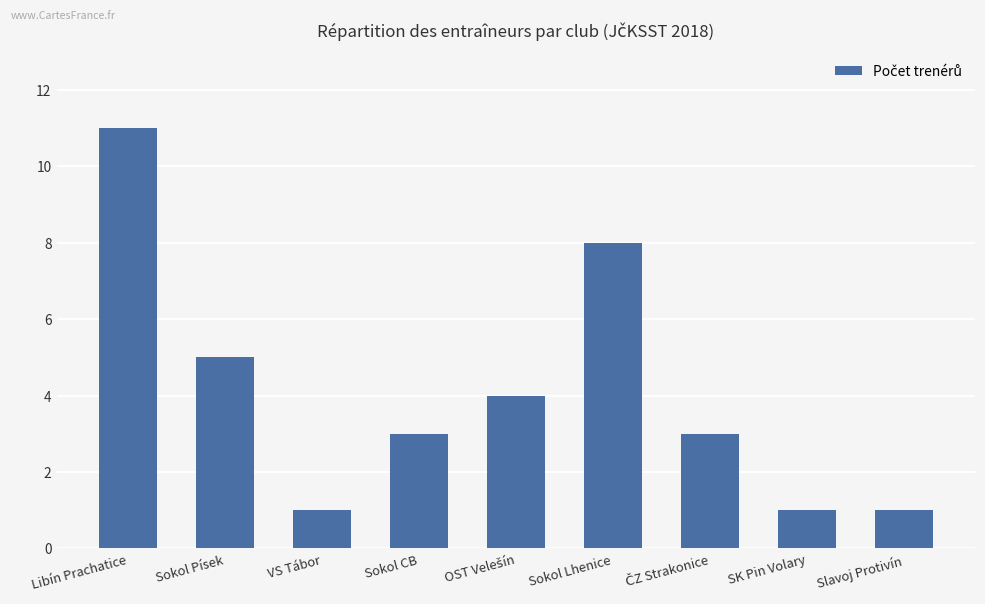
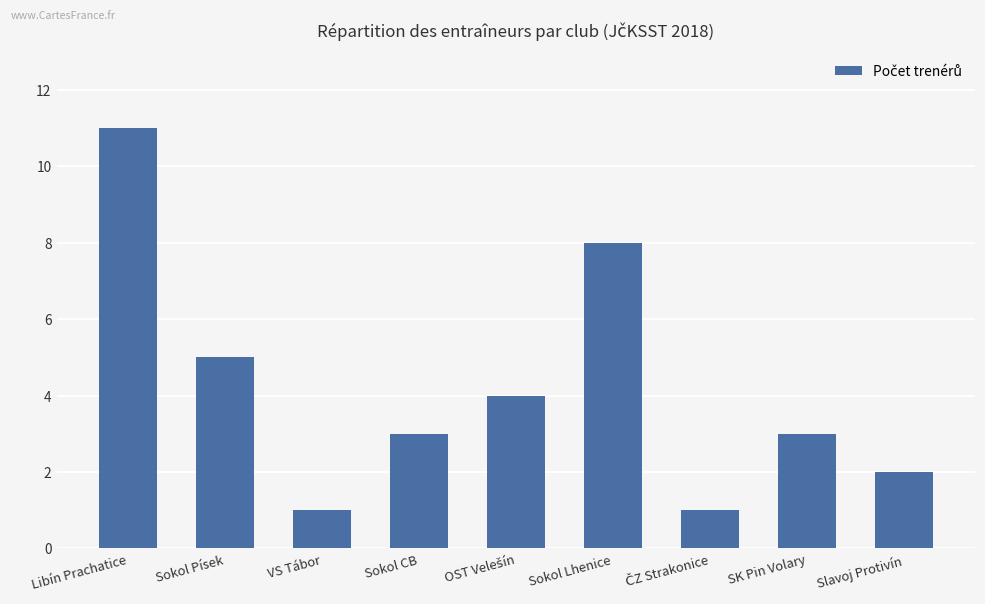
ČZ Strakonice: 3 -> 1
SK Pin Volary: 1 -> 3
Slavoj Protivín: 1 -> 2
